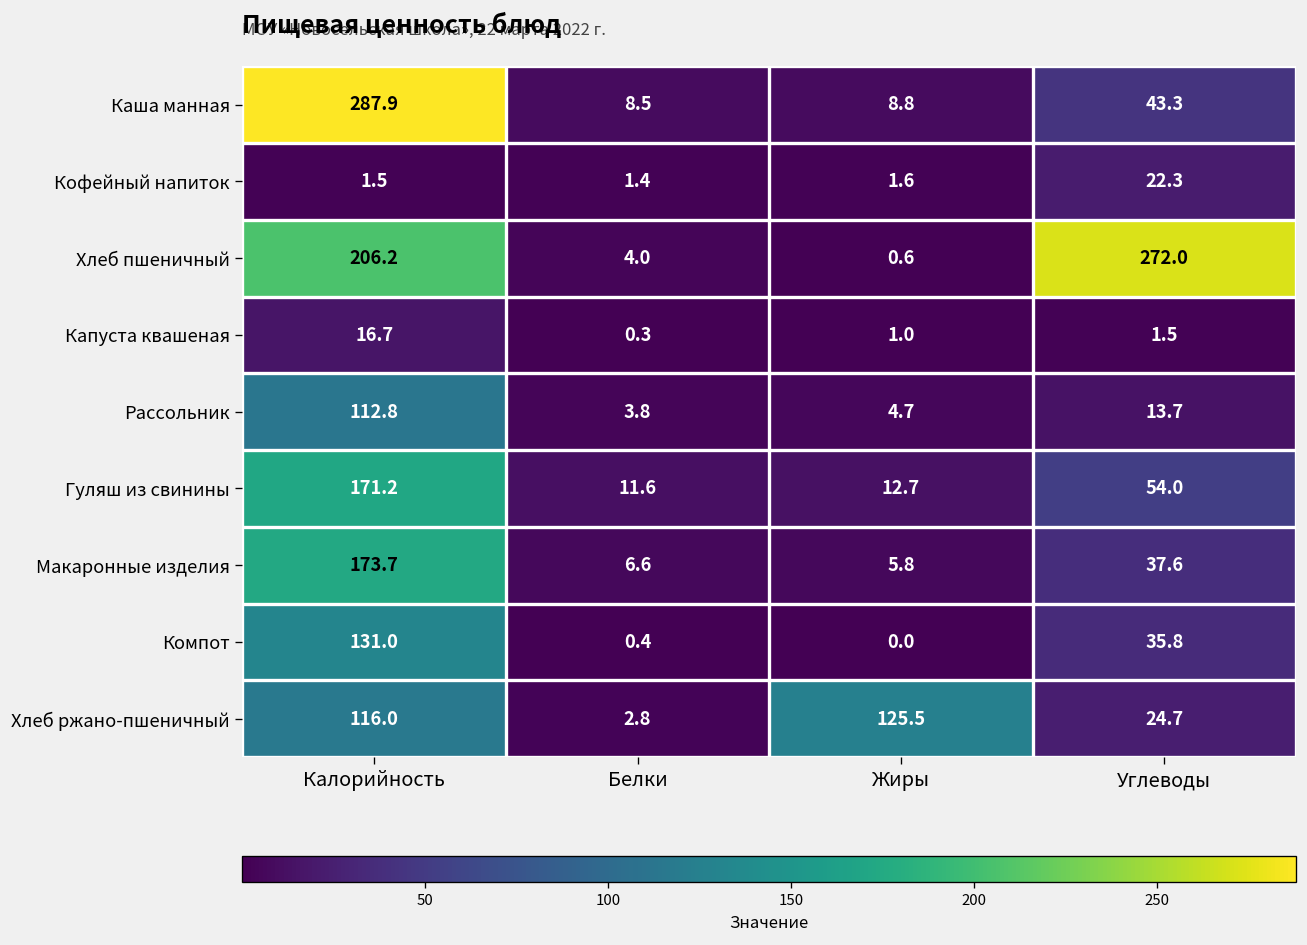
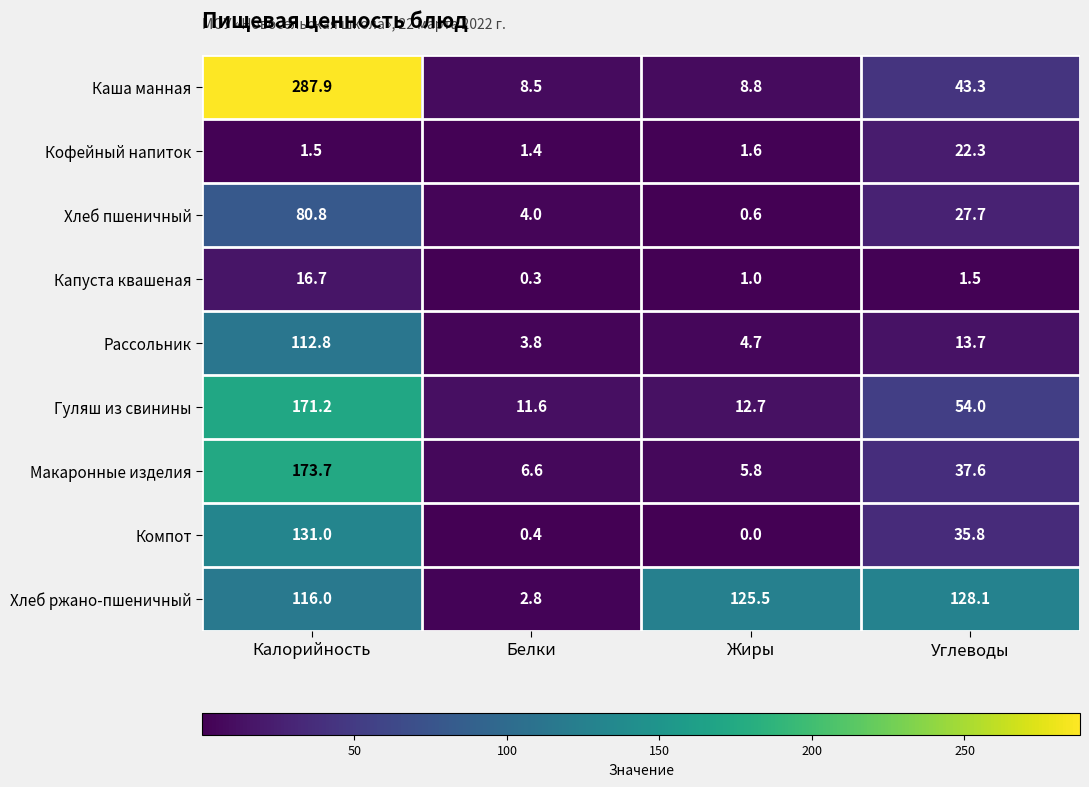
Хлеб пшеничный, Калорийность: 206.2 -> 80.8
Хлеб пшеничный, Углеводы: 272.0 -> 27.7
Хлеб ржано-пшеничный, Углеводы: 24.7 -> 128.1
